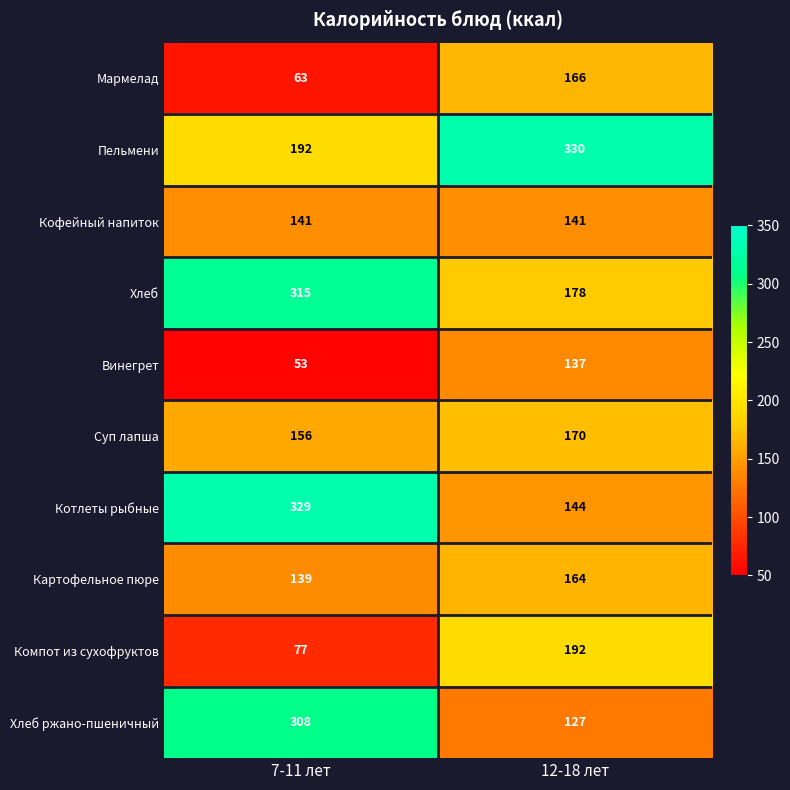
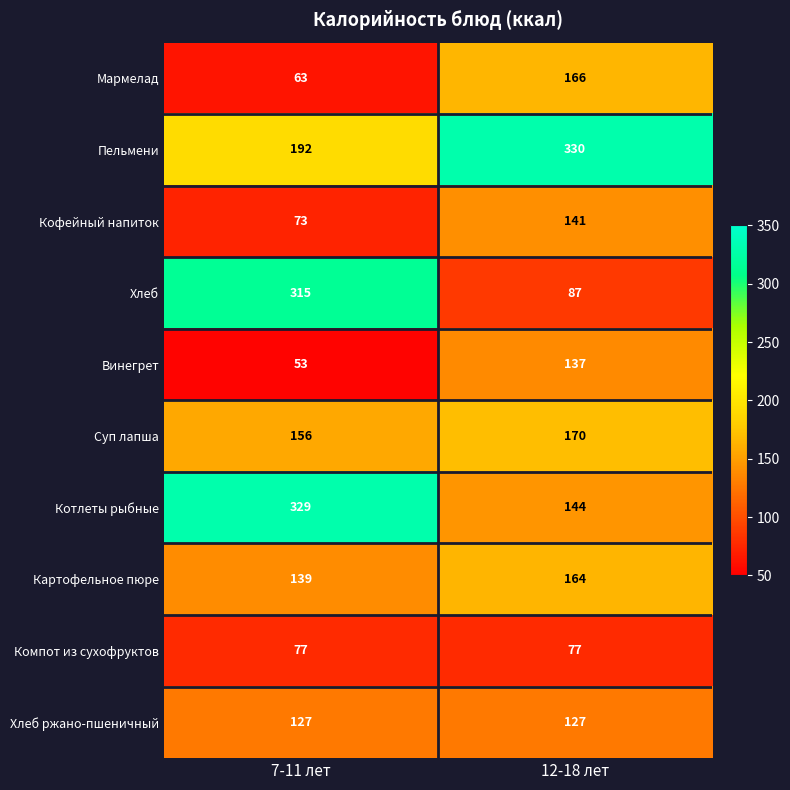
Кофейный напиток, 7-11 лет: 141 -> 73
Хлеб, 12-18 лет: 178 -> 87
Компот из сухофруктов, 12-18 лет: 192 -> 77
Хлеб ржано-пшеничный, 7-11 лет: 308 -> 127
